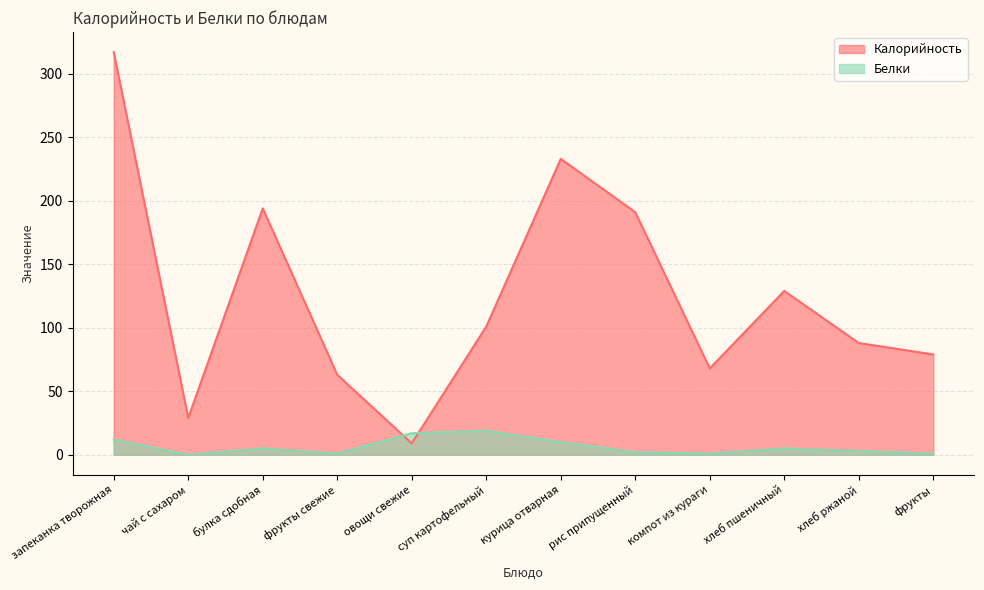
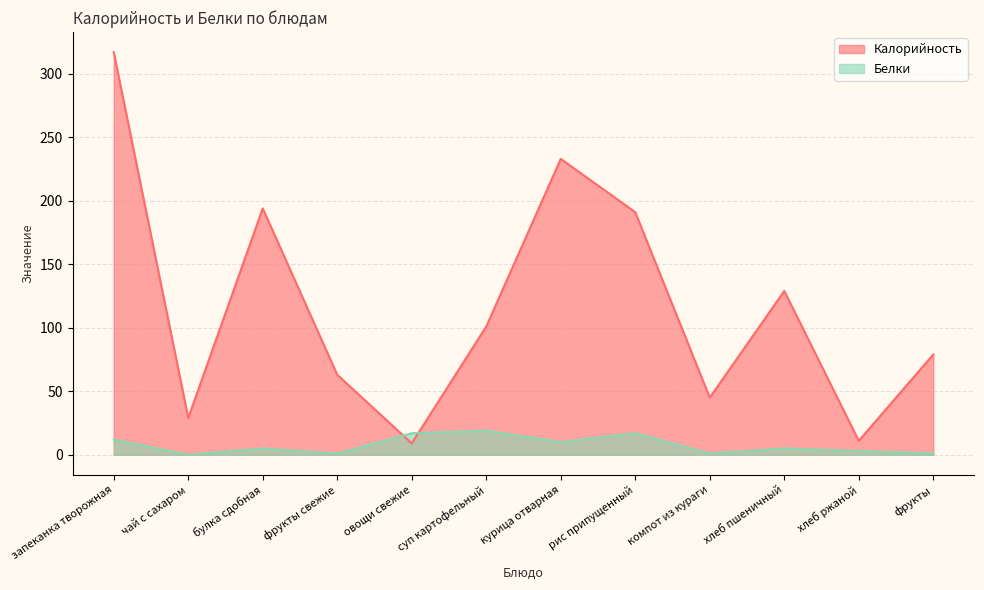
Белки, рис припущенный: 2 -> 17
Калорийность, компот из кураги: 68 -> 45
Калорийность, хлеб ржаной: 88 -> 11
